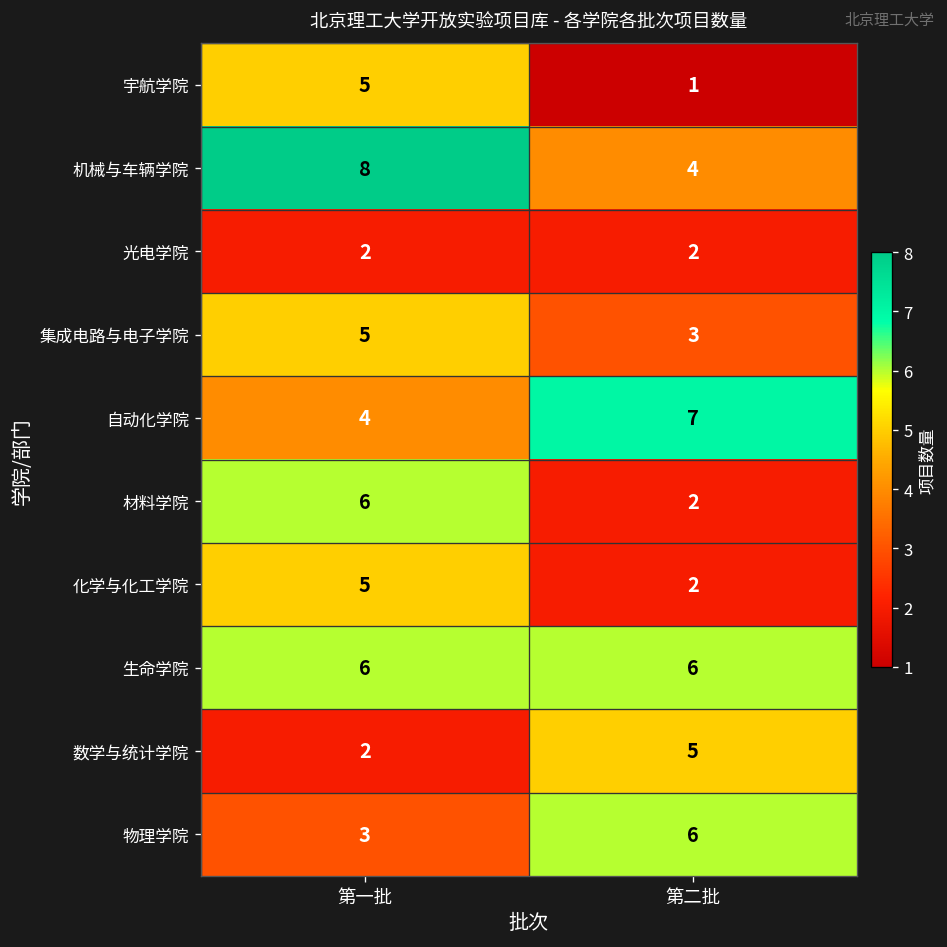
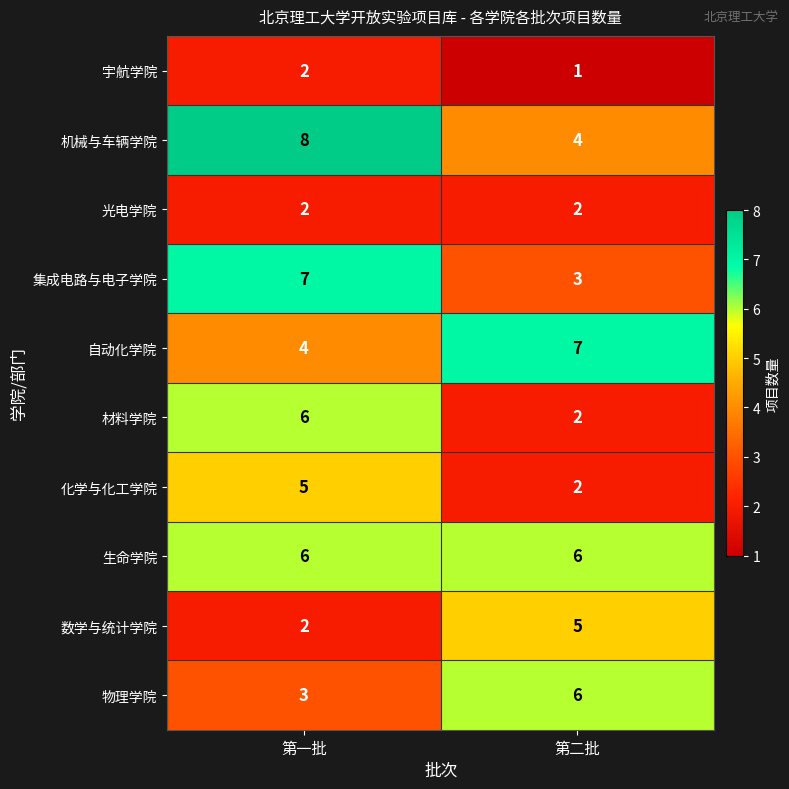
宇航学院, 第一批: 5 -> 2
集成电路与电子学院, 第一批: 5 -> 7
